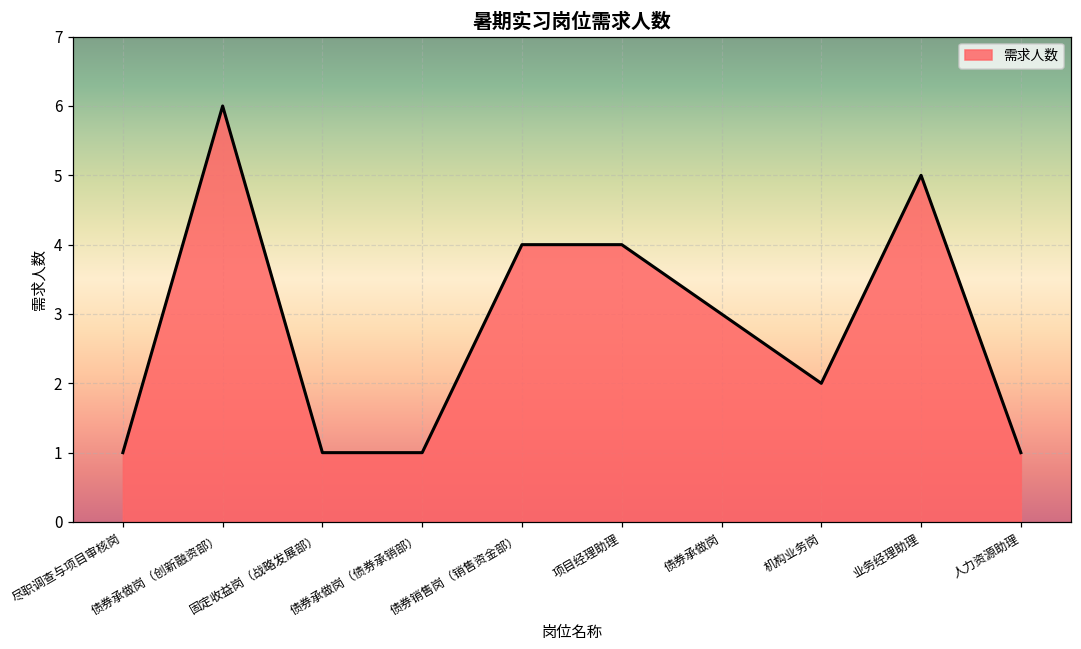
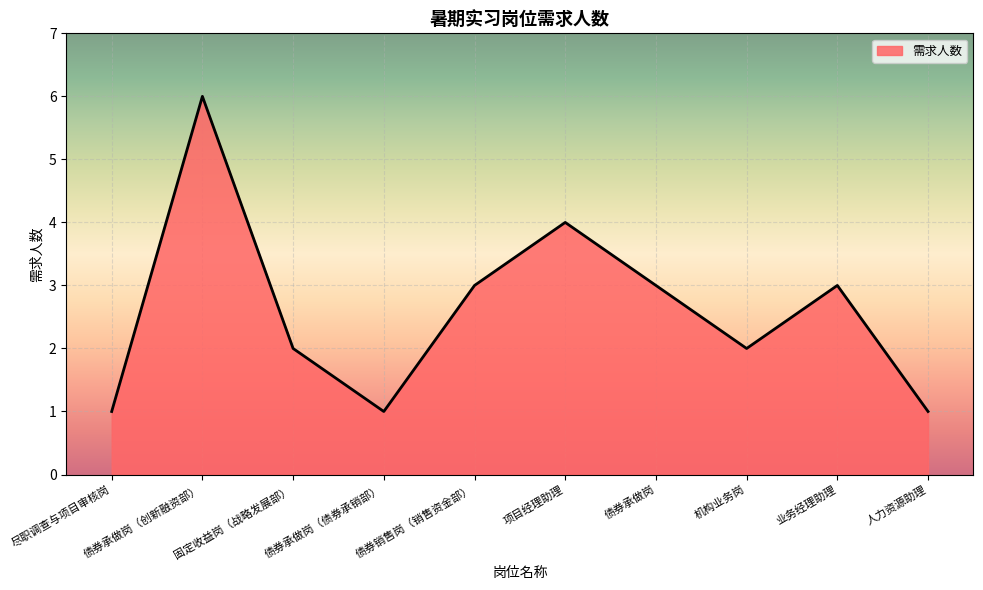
固定收益岗（战略发展部）: 1 -> 2
债券销售岗（销售资金部）: 4 -> 3
业务经理助理: 5 -> 3
